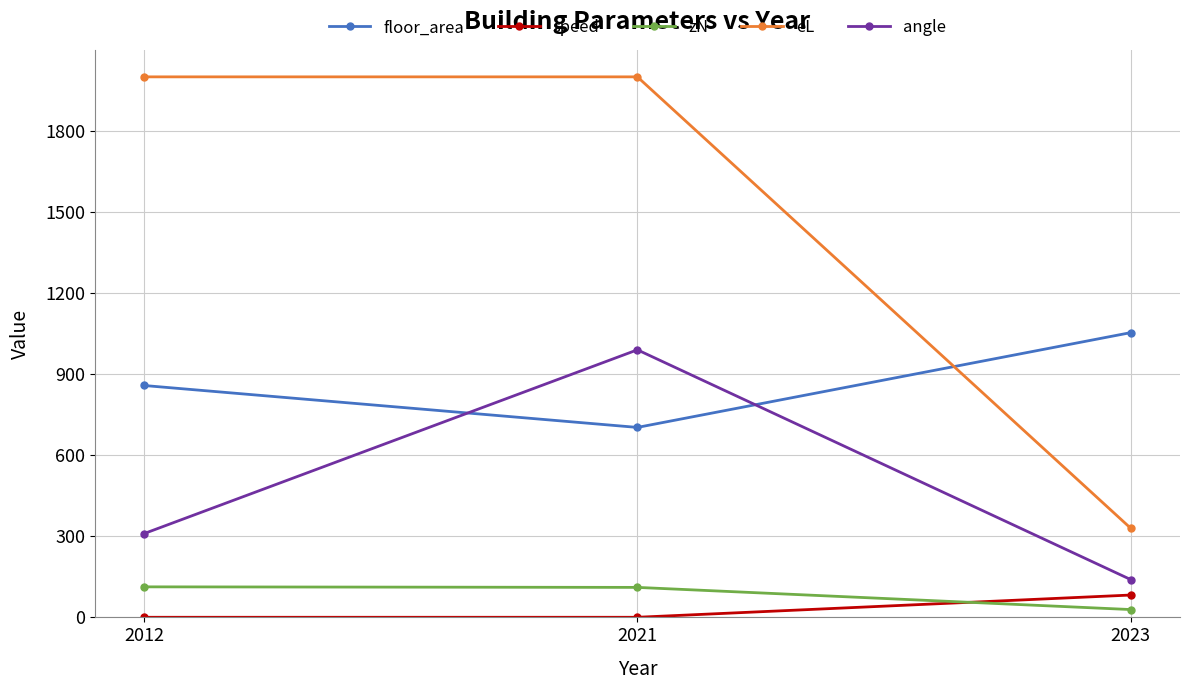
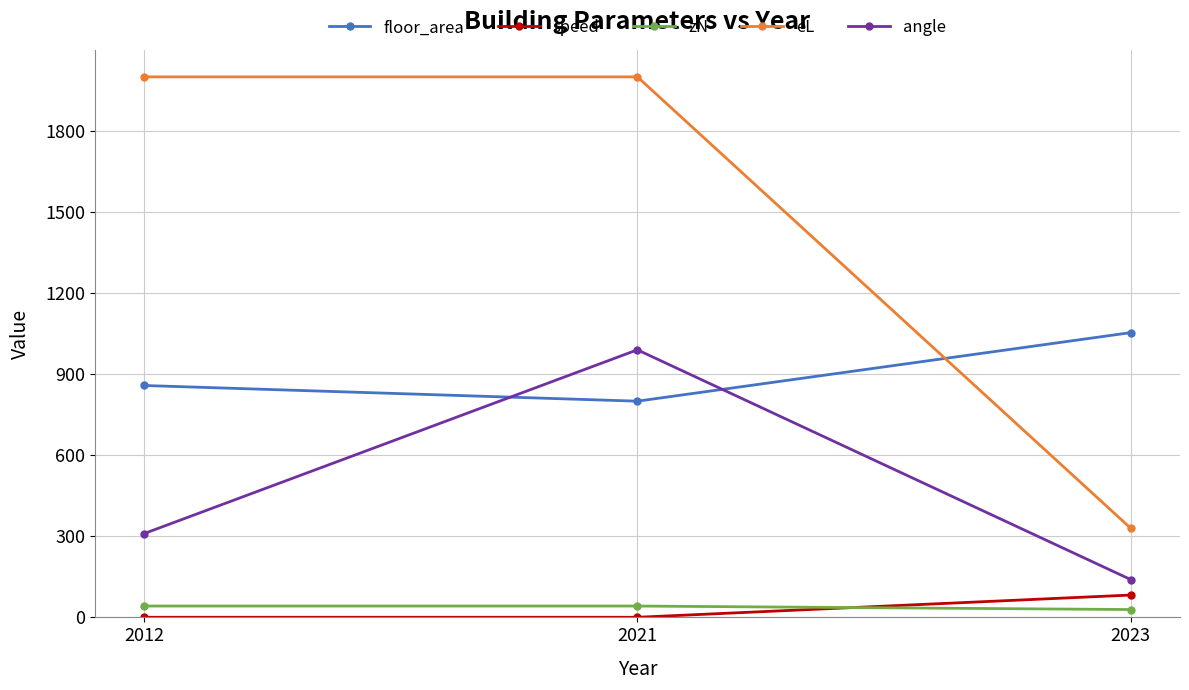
zN, 2012: 110 -> 40
floor_area, 2021: 700 -> 800
zN, 2021: 110 -> 40
